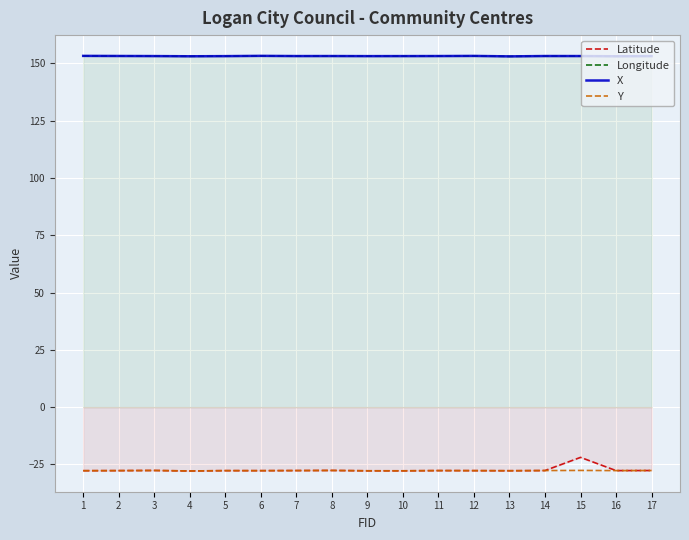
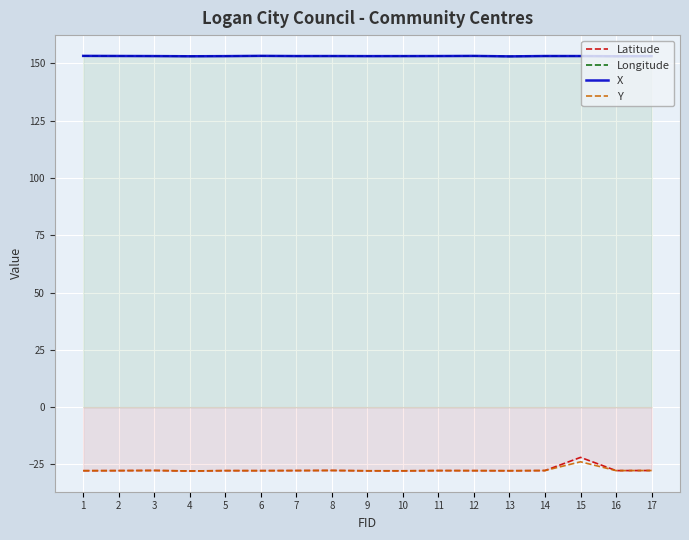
Y, 15: -28 -> -24
